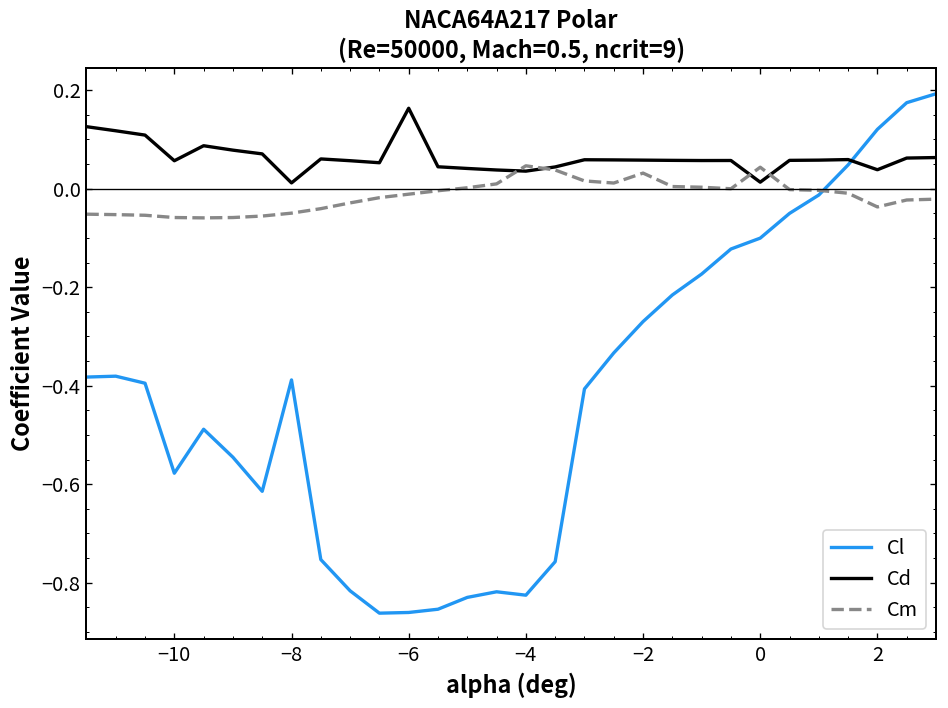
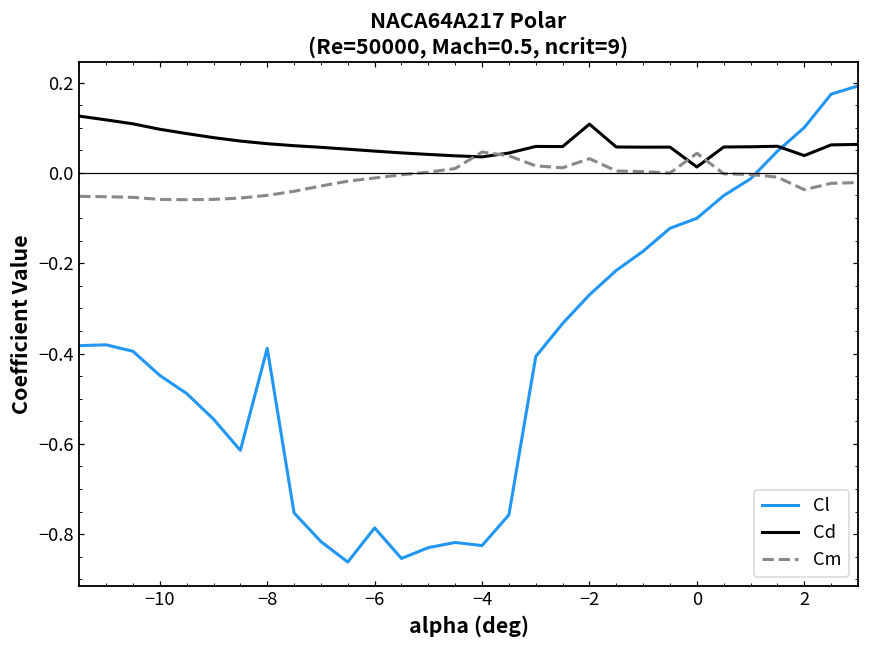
Cl, −10: -0.58 -> -0.45
Cd, −10: 0.06 -> 0.10
Cd, −8: 0.01 -> 0.06
Cl, −6: -0.86 -> -0.79
Cd, −6: 0.16 -> 0.05
Cd, −2: 0.06 -> 0.11
Cl, 2: 0.12 -> 0.10
